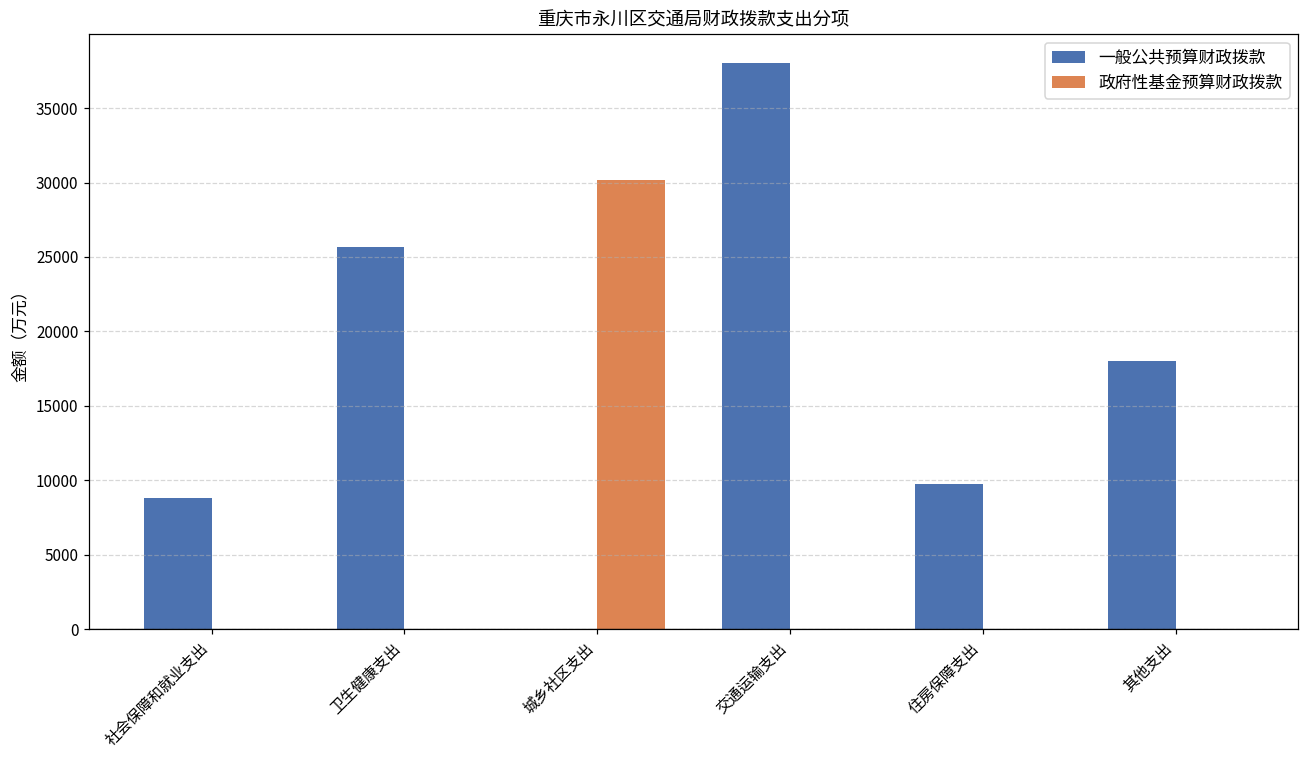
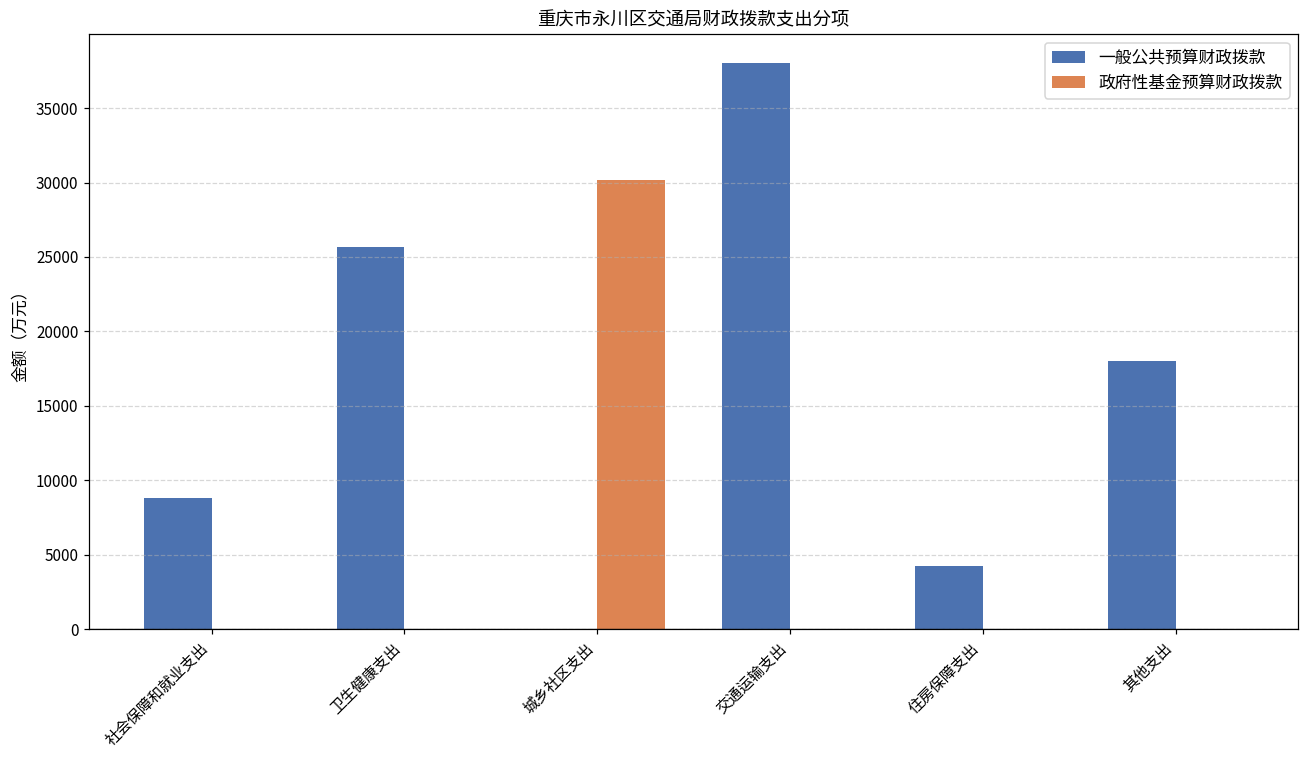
一般公共预算财政拨款, 住房保障支出: 9800 -> 4200
